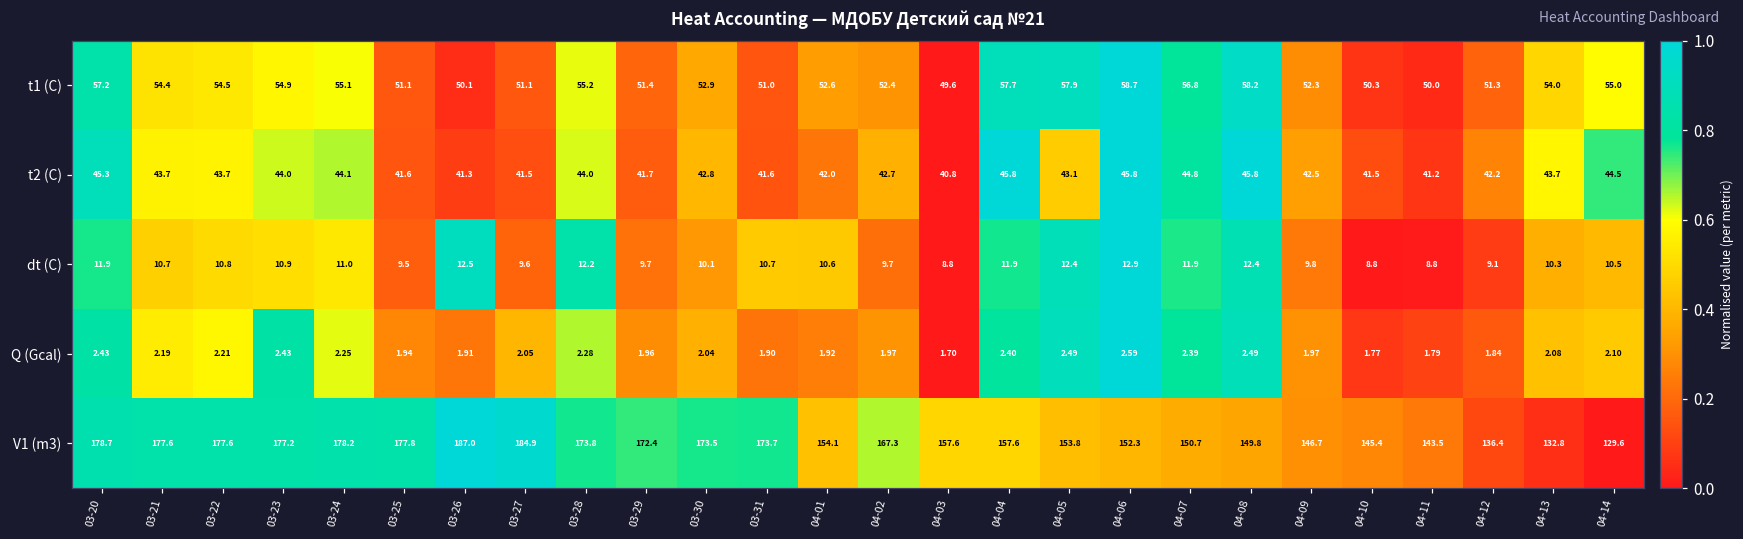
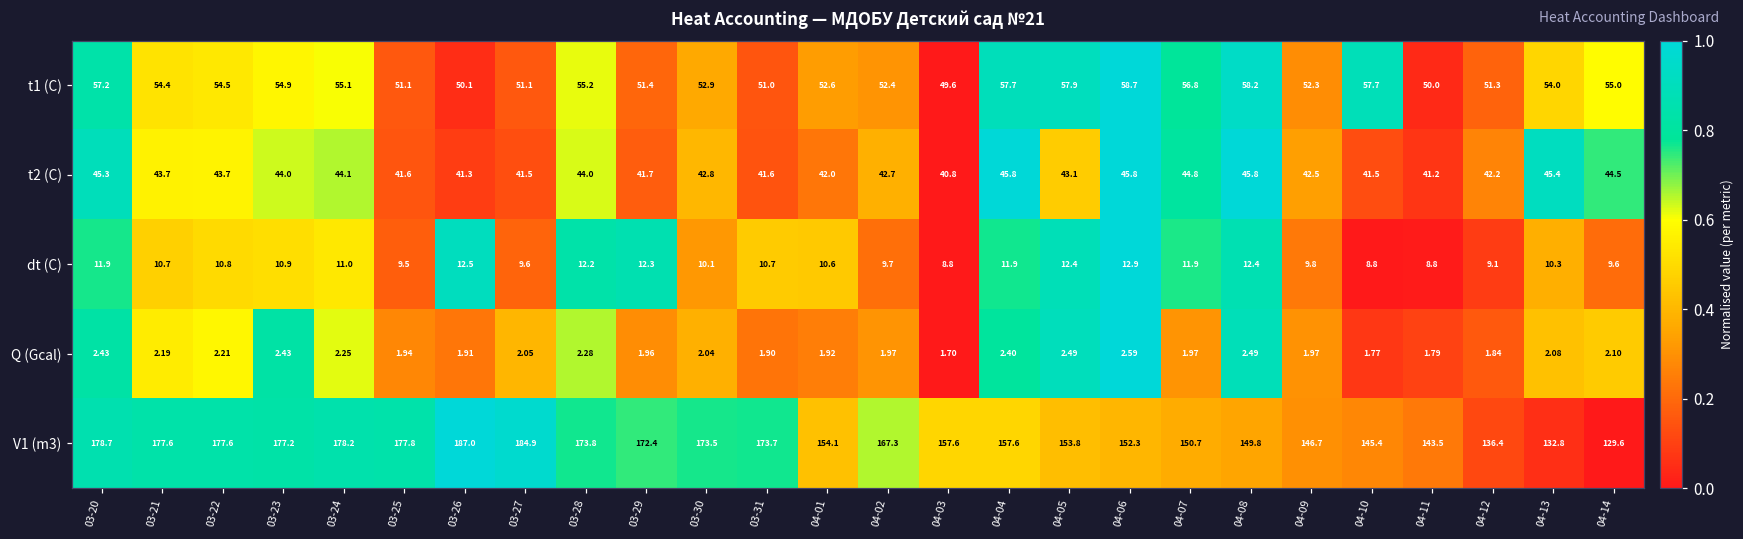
t1 (C), 04-10: 50.3 -> 57.7
t2 (C), 04-13: 43.7 -> 45.4
dt (C), 03-29: 9.7 -> 12.3
dt (C), 04-14: 10.5 -> 9.6
Q (Gcal), 04-07: 2.39 -> 1.97
